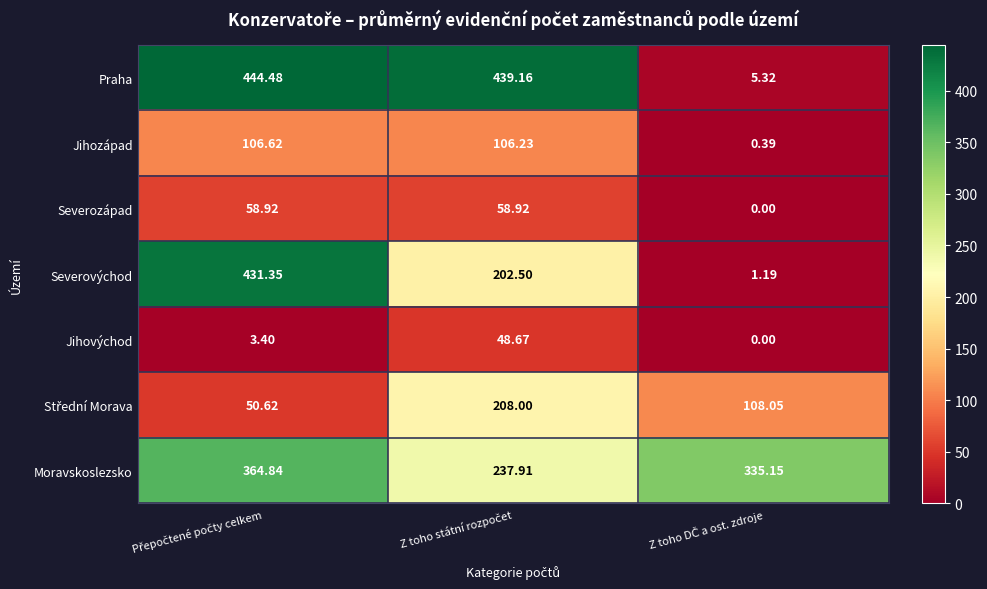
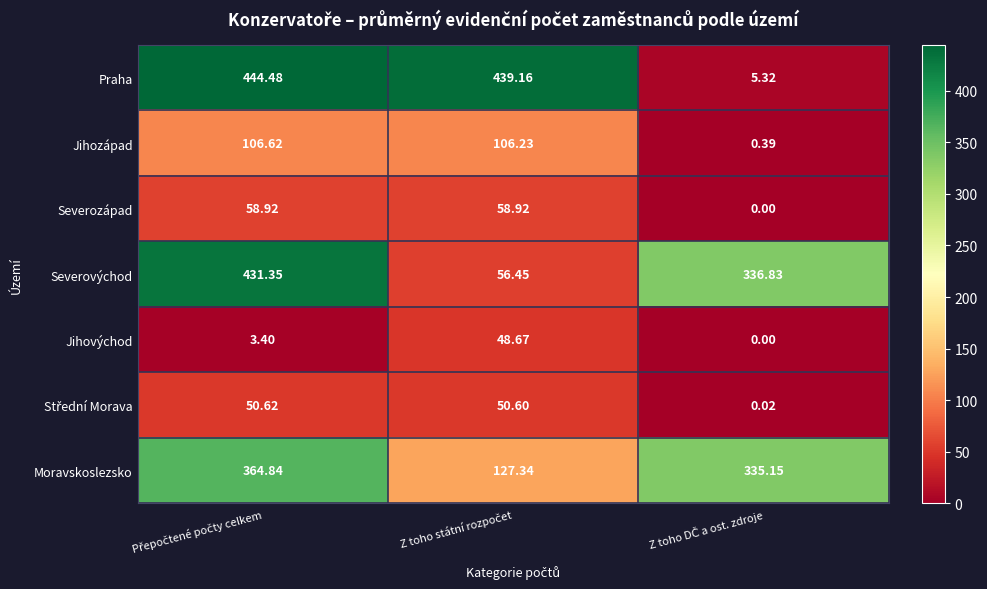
Severovýchod, Z toho státní rozpočet: 202.50 -> 56.45
Severovýchod, Z toho DČ a ost. zdroje: 1.19 -> 336.83
Střední Morava, Z toho státní rozpočet: 208.00 -> 50.60
Střední Morava, Z toho DČ a ost. zdroje: 108.05 -> 0.02
Moravskoslezsko, Z toho státní rozpočet: 237.91 -> 127.34
